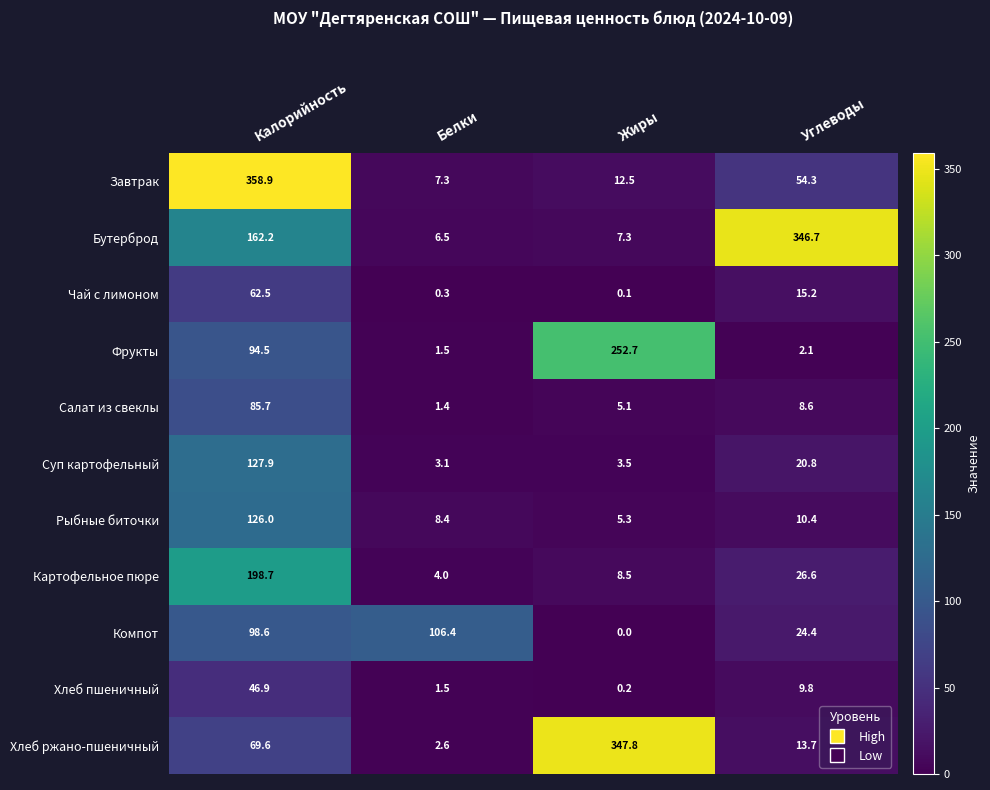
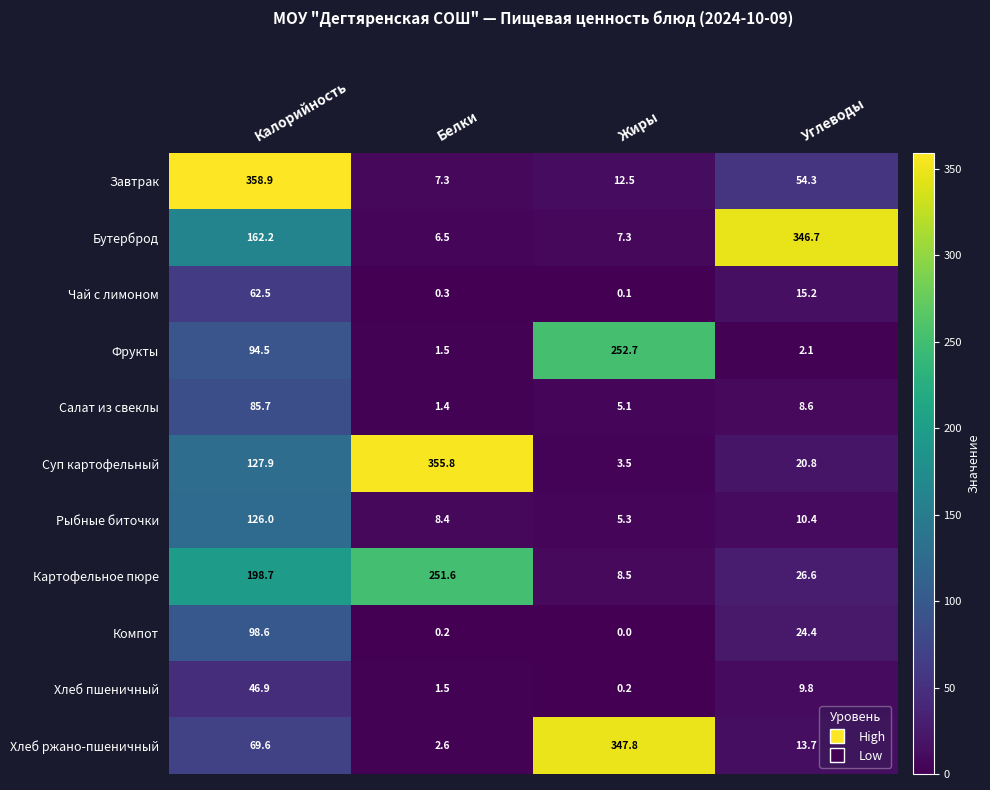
Суп картофельный, Белки: 3.1 -> 355.8
Картофельное пюре, Белки: 4.0 -> 251.6
Компот, Белки: 106.4 -> 0.2
